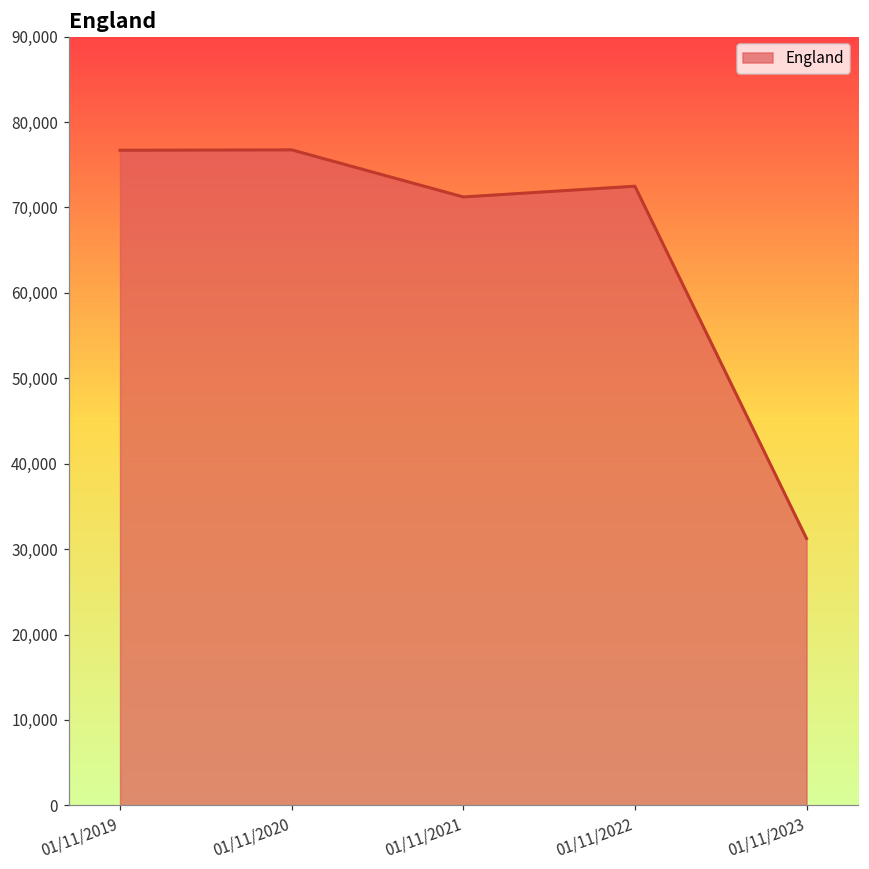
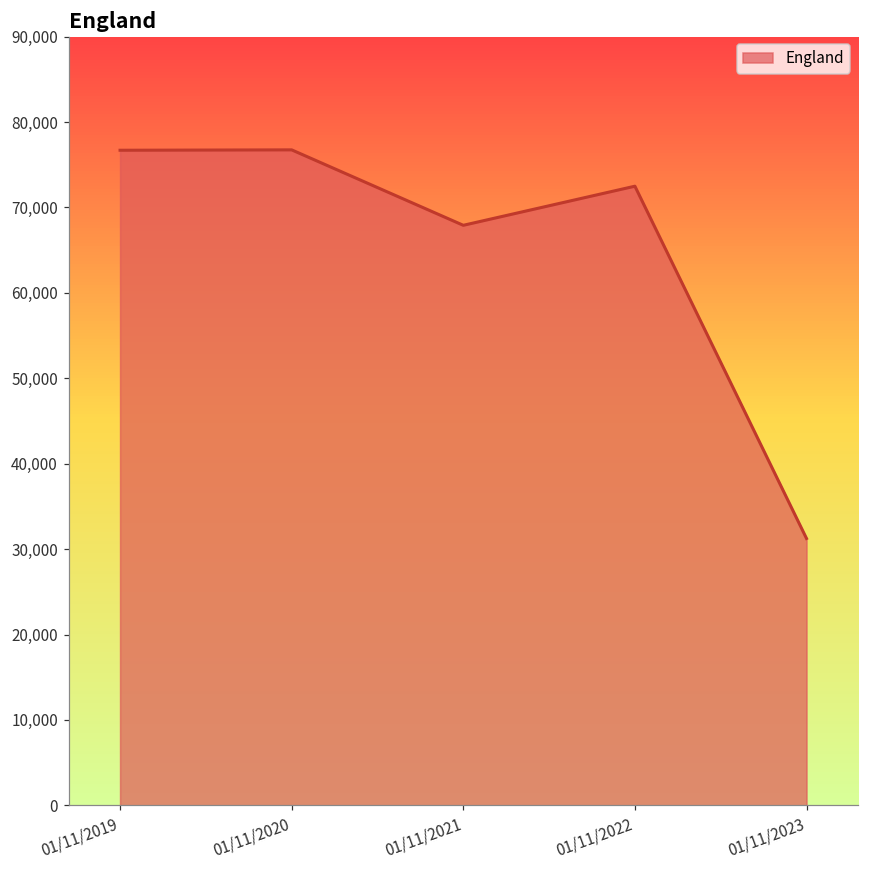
01/11/2021: 71,000 -> 68,000
